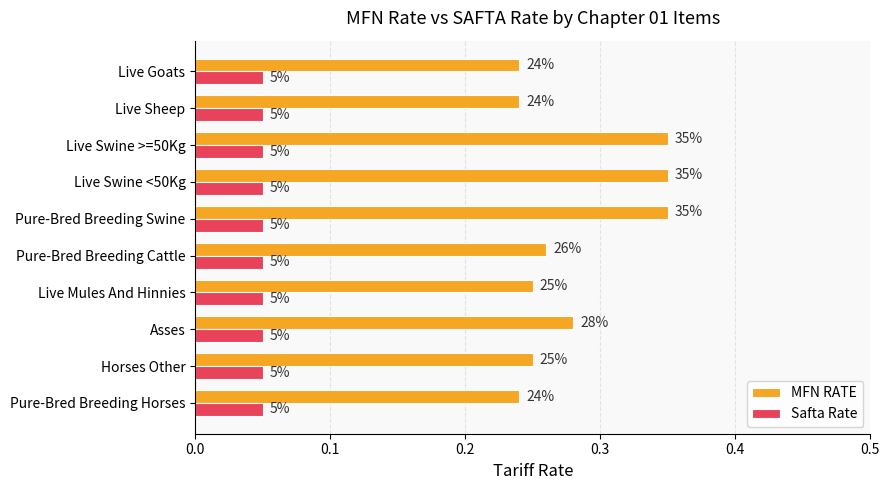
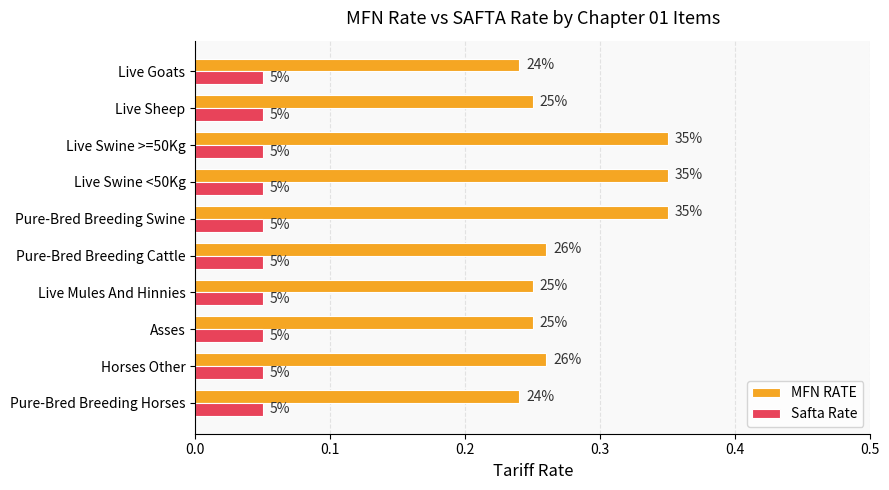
MFN RATE, Live Sheep: 24% -> 25%
MFN RATE, Asses: 28% -> 25%
MFN RATE, Horses Other: 25% -> 26%
